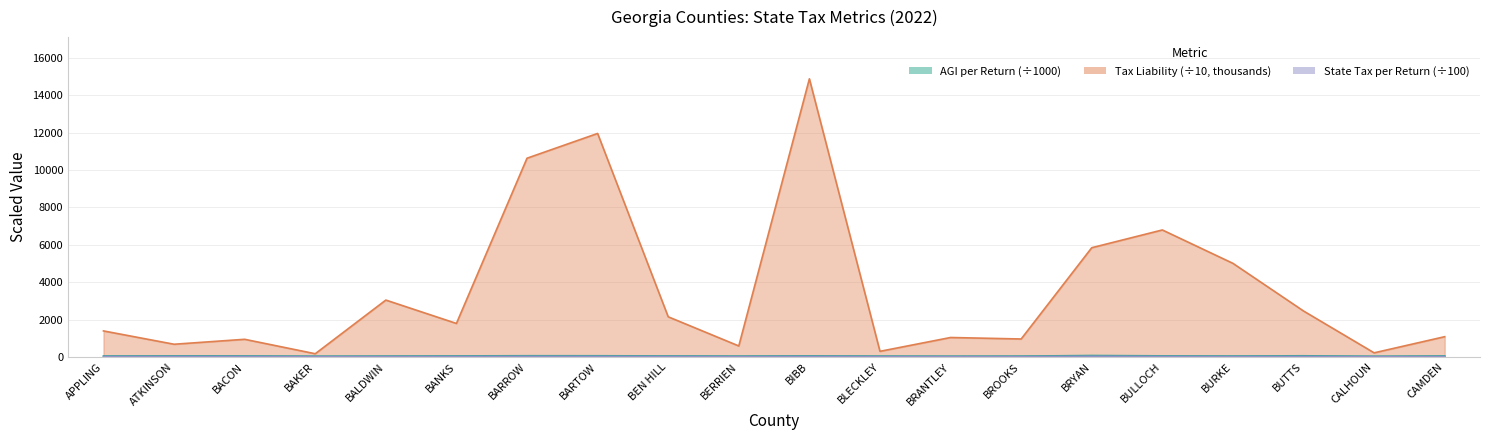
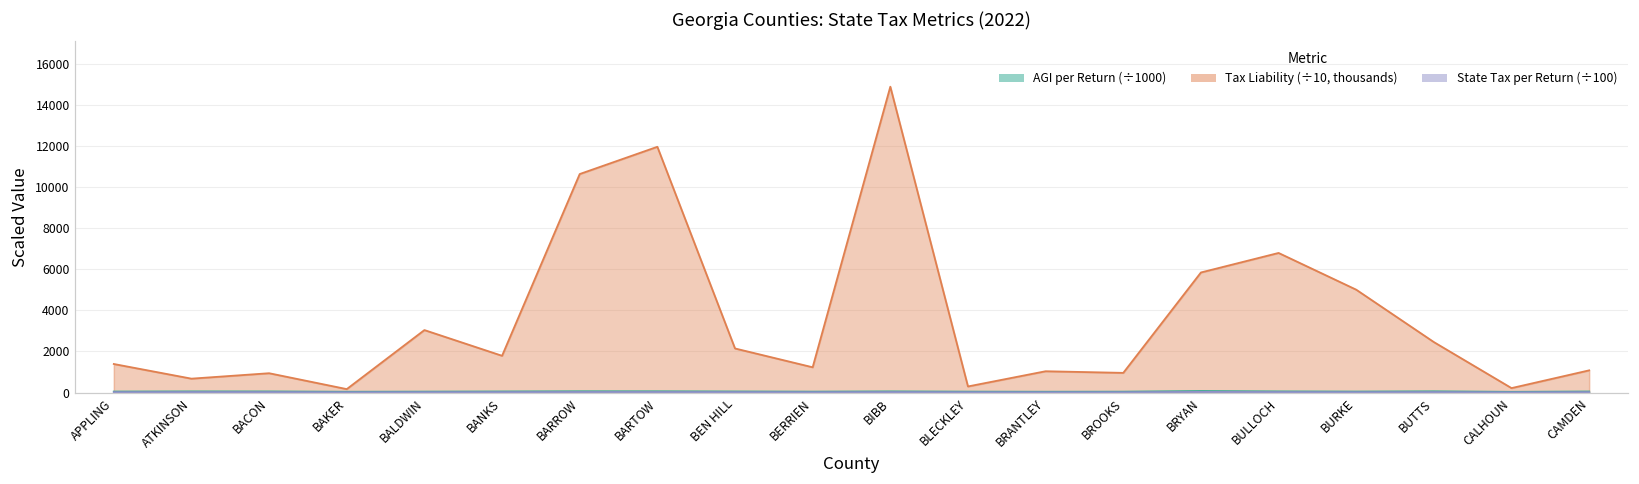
Tax Liability (÷10, thousands), BERRIEN: 600 -> 1200
